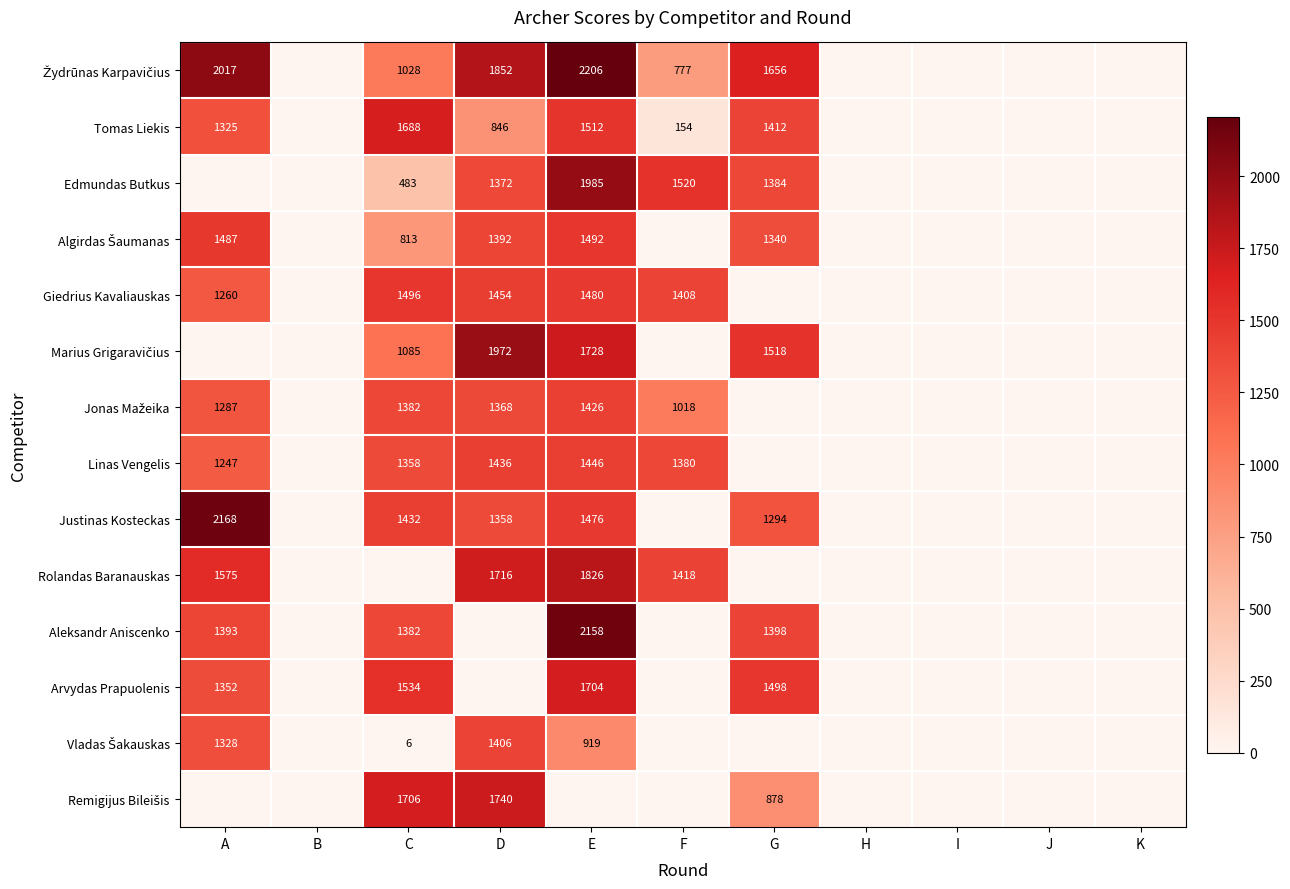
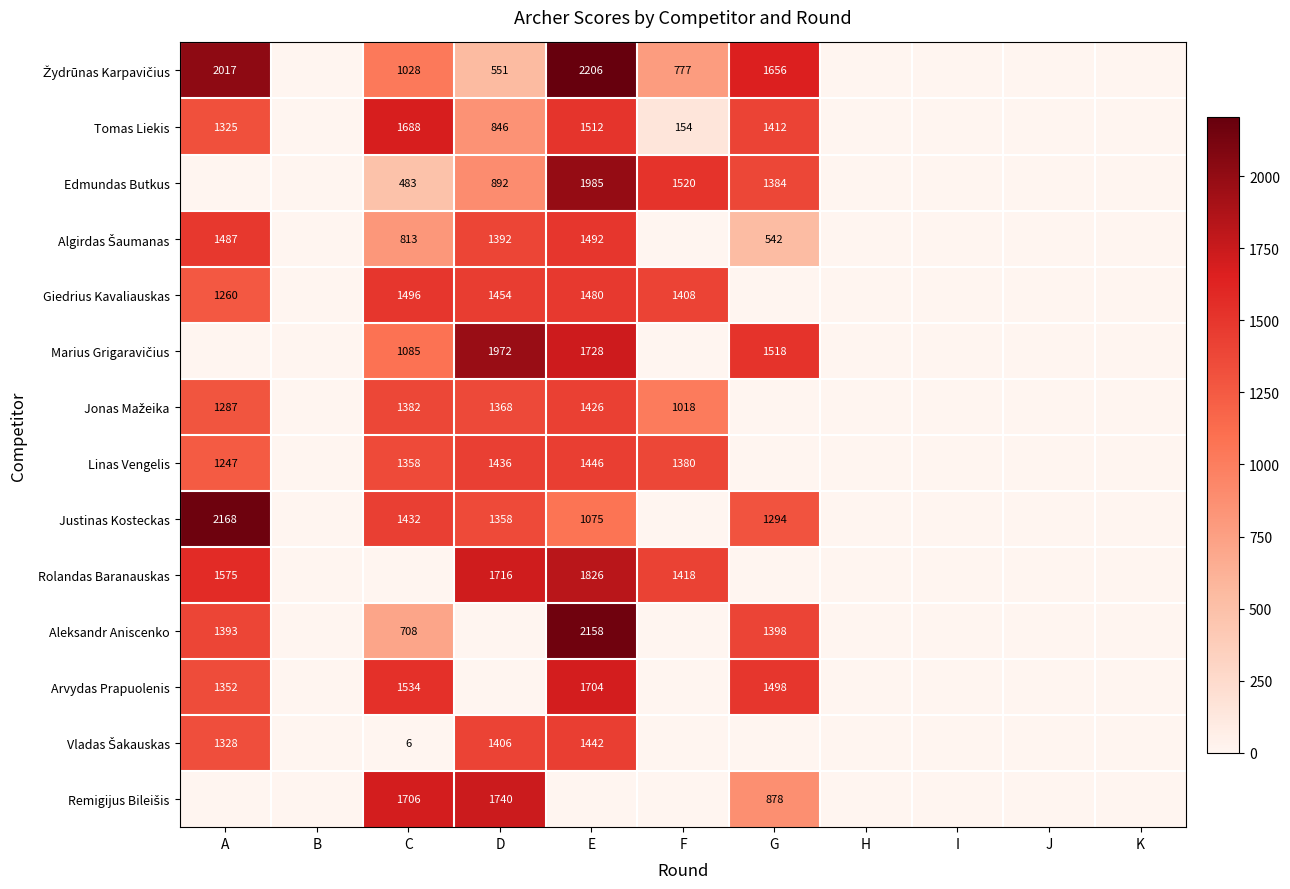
Žydrūnas Karpavičius, D: 1852 -> 551
Edmundas Butkus, D: 1372 -> 892
Algirdas Šaumanas, G: 1340 -> 542
Justinas Kosteckas, E: 1476 -> 1075
Aleksandr Aniscenko, C: 1382 -> 708
Vladas Šakauskas, E: 919 -> 1442
